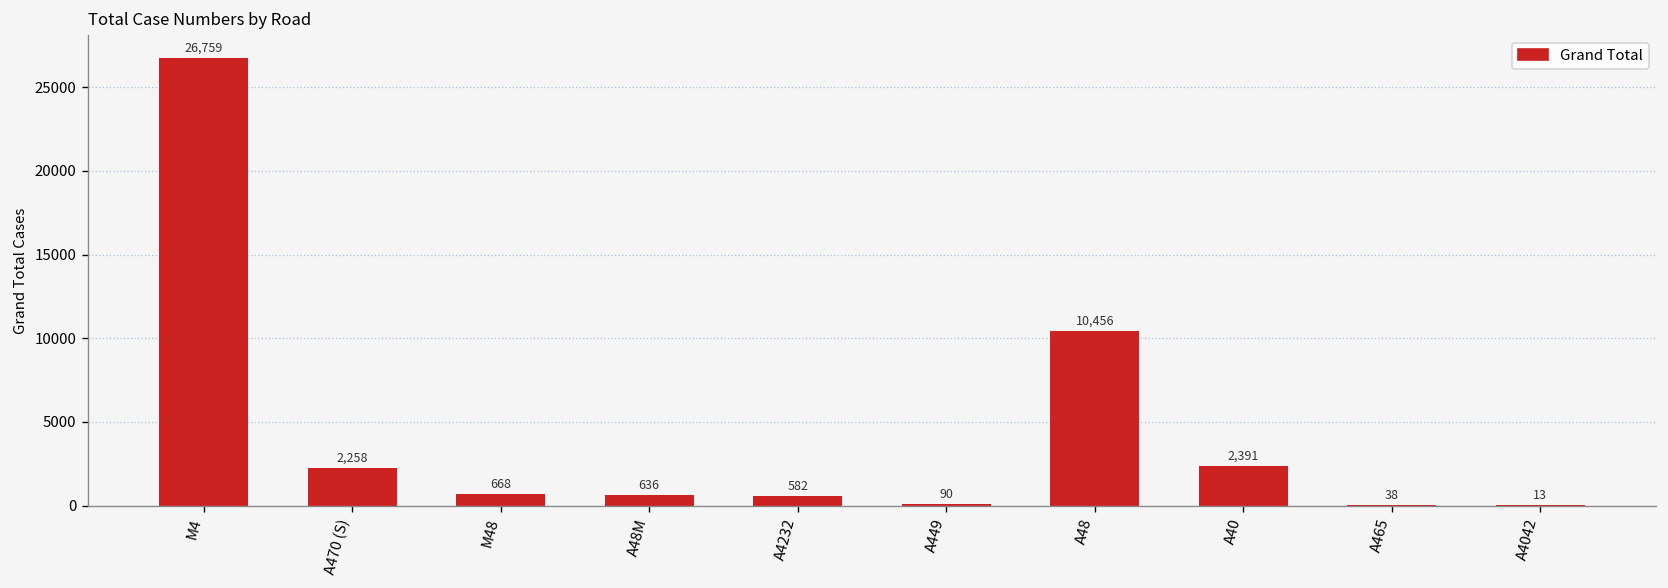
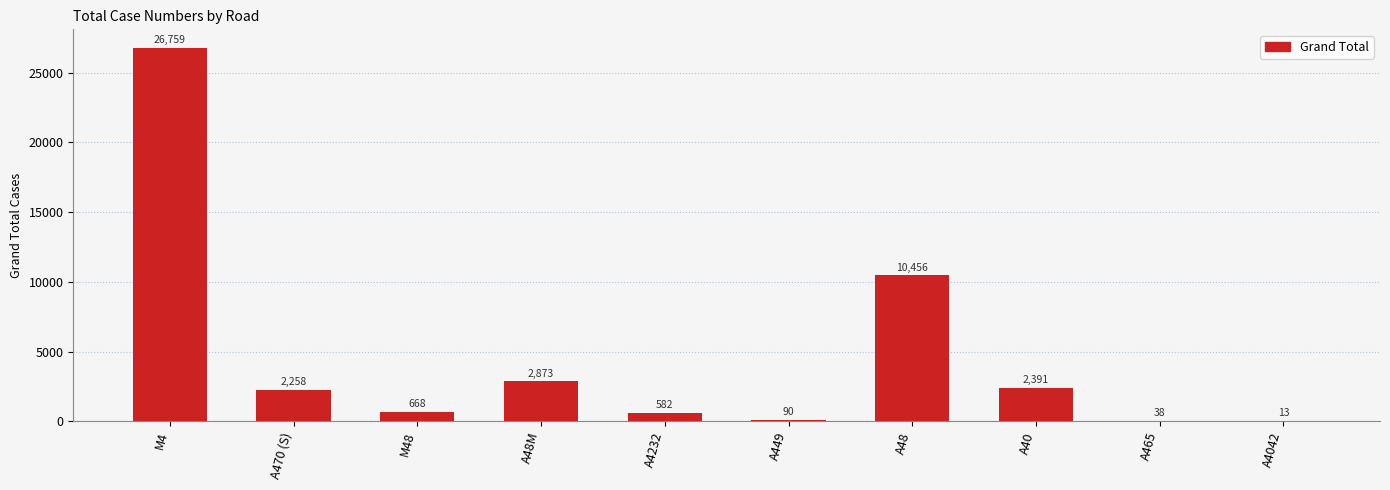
A48M: 636 -> 2,873
